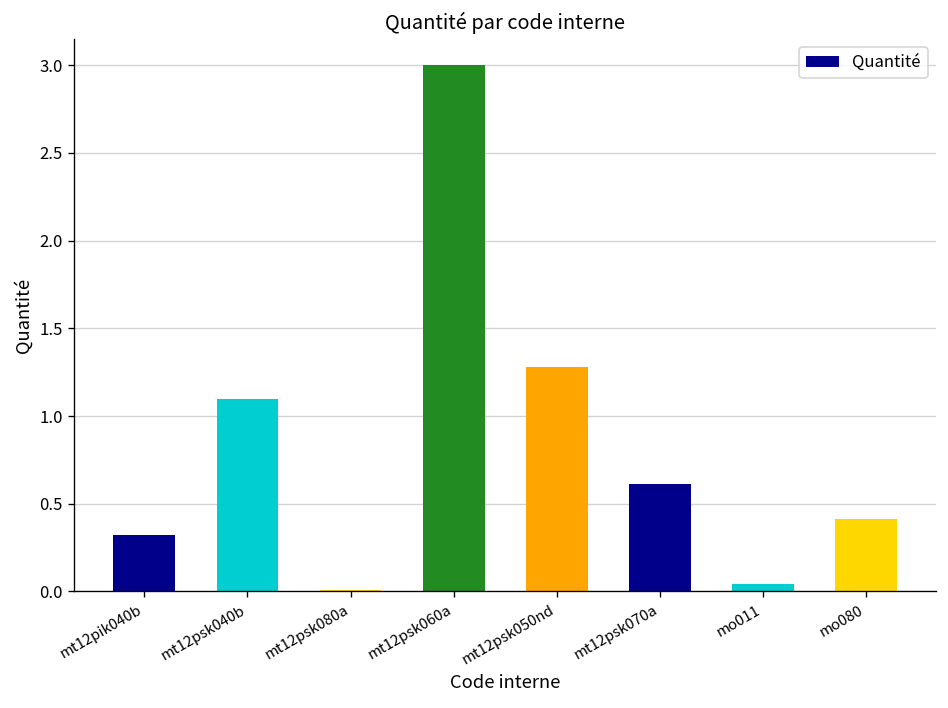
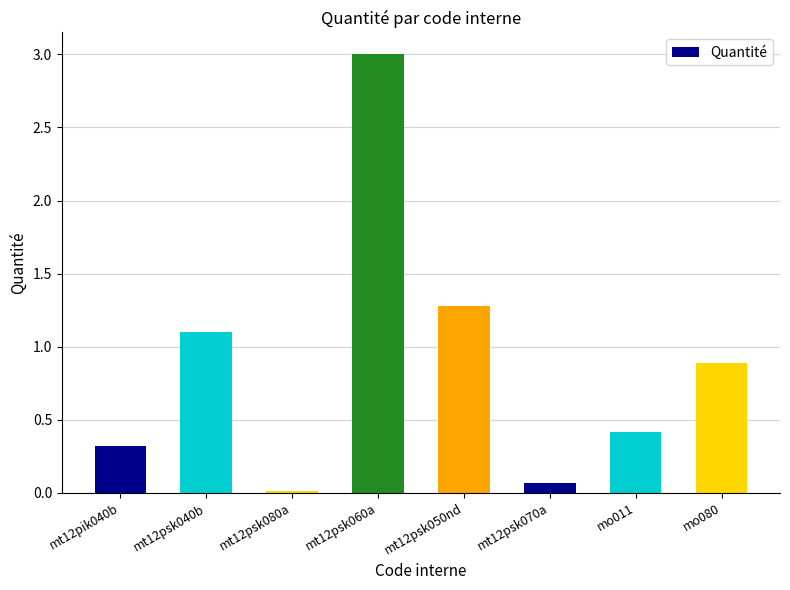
mt12psk070a: 0.61 -> 0.07
mo011: 0.05 -> 0.42
mo080: 0.42 -> 0.89
